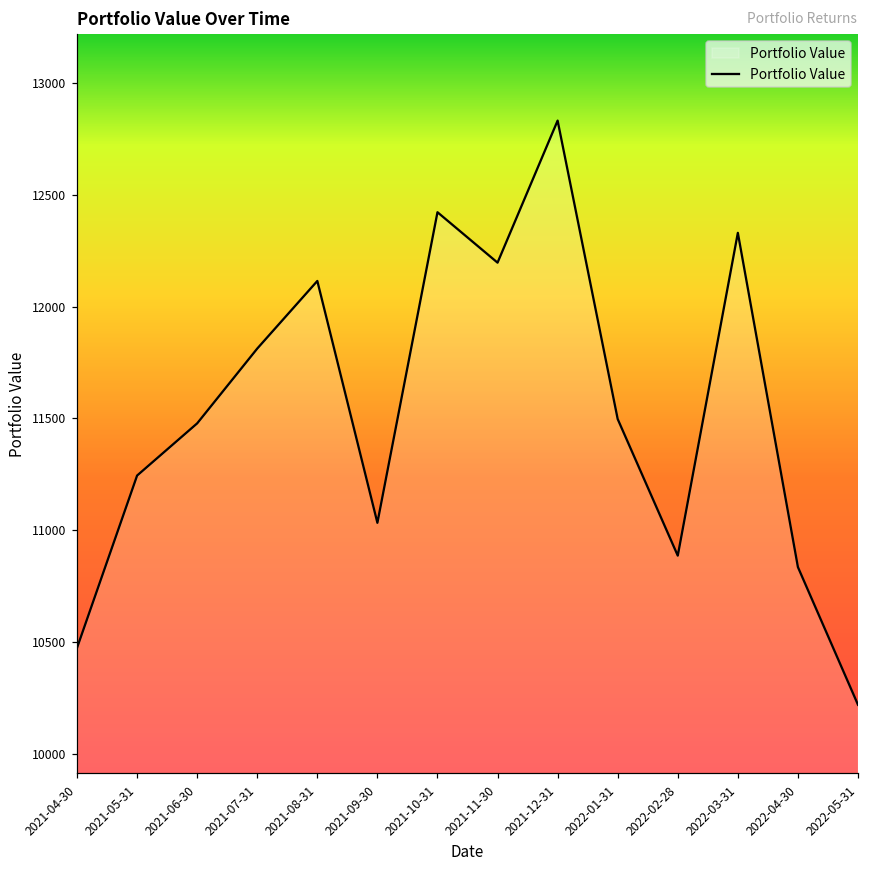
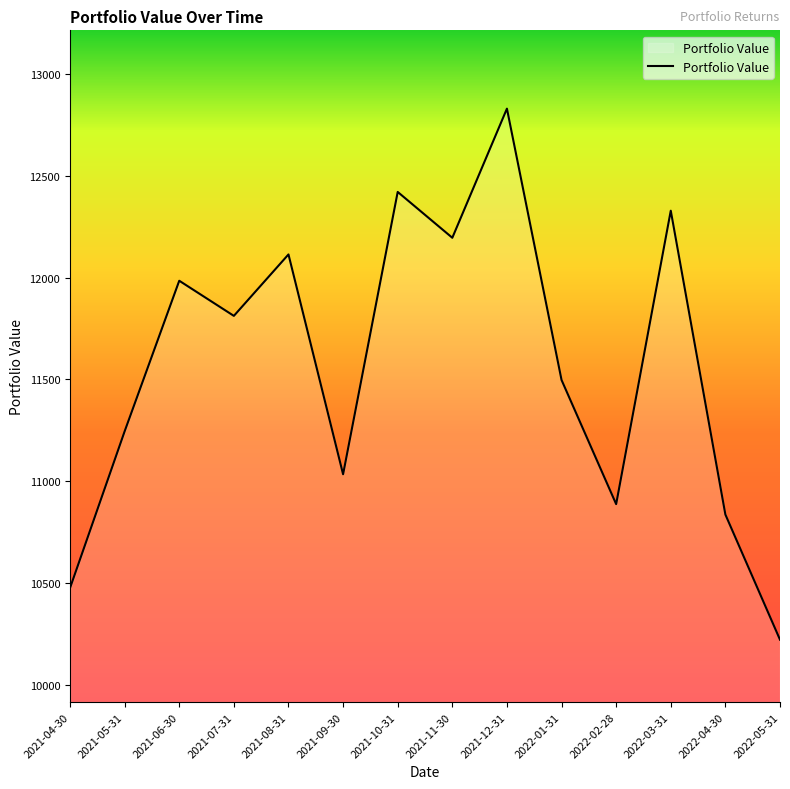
2021-06-30: 11480 -> 11990
